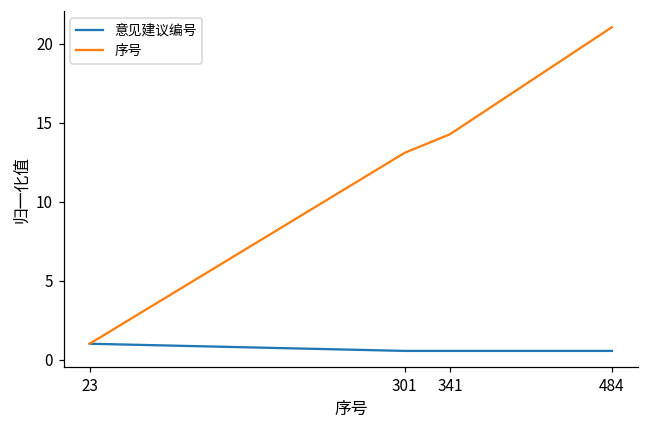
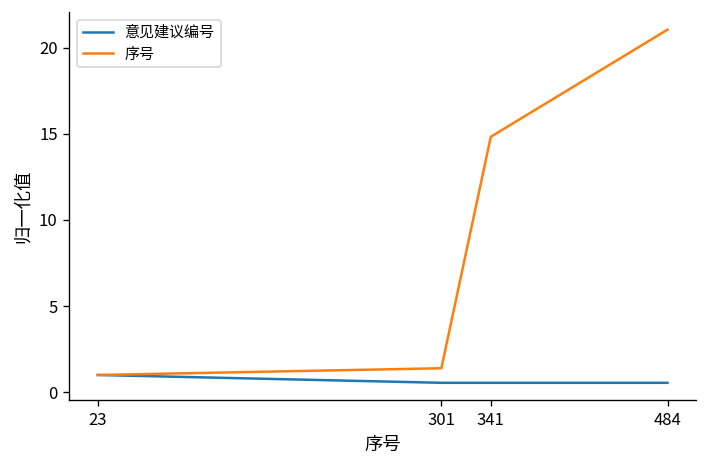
序号, 301: 13.1 -> 1.4
序号, 341: 14.3 -> 14.8
